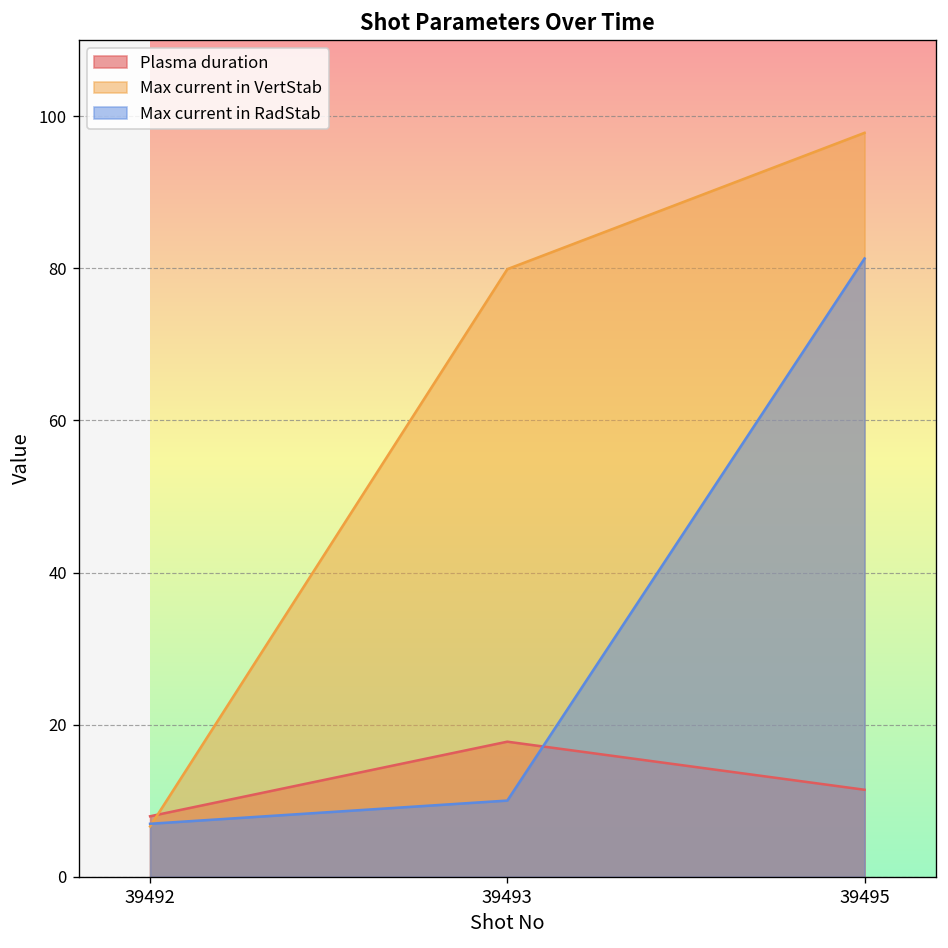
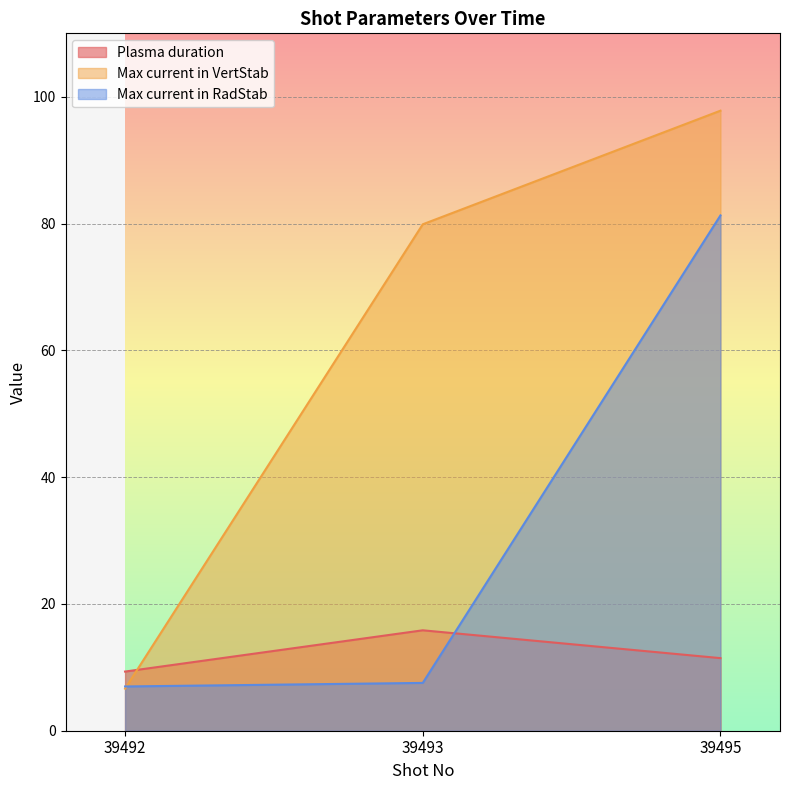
Plasma duration, 39492: 8 -> 9
Plasma duration, 39493: 18 -> 16
Max current in RadStab, 39493: 10 -> 8
